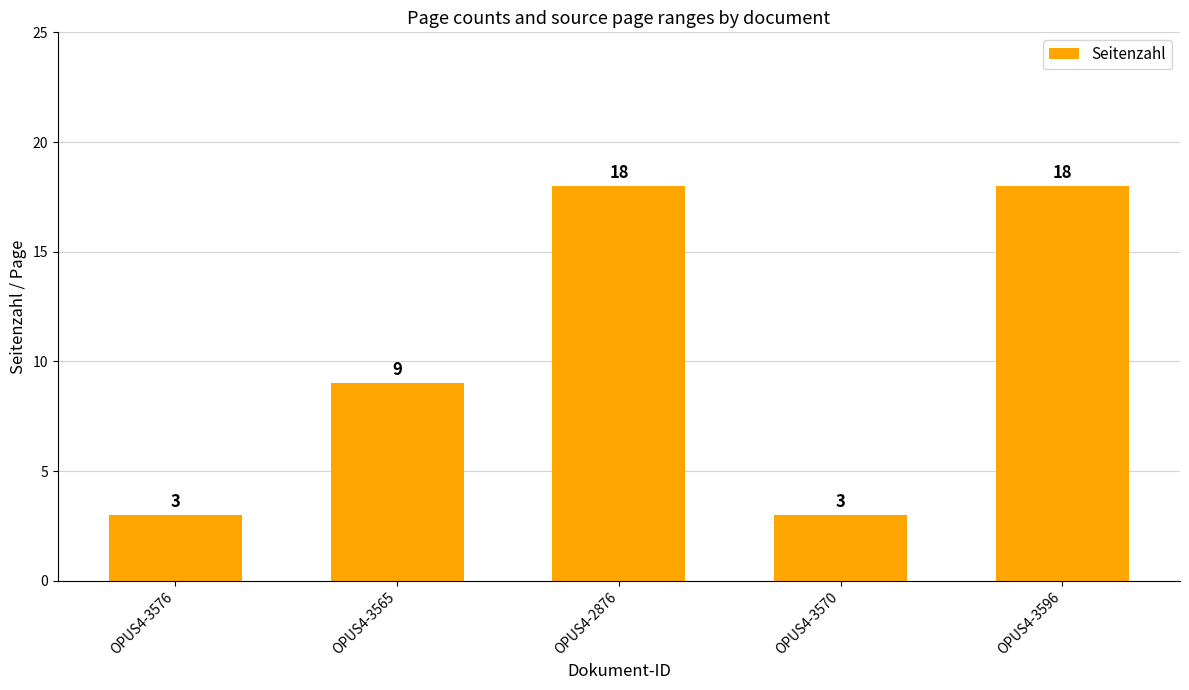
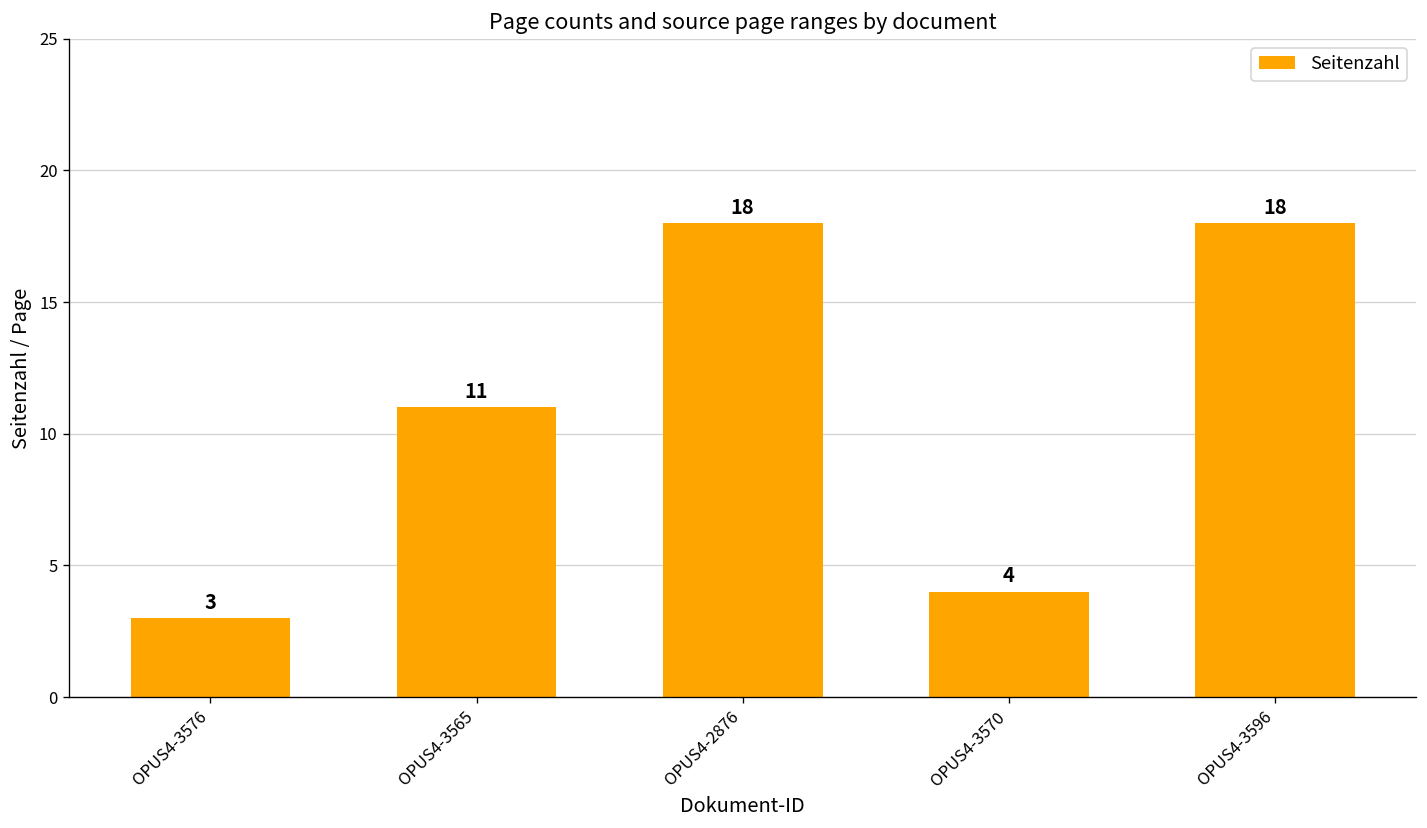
OPUS4-3565: 9 -> 11
OPUS4-3570: 3 -> 4
